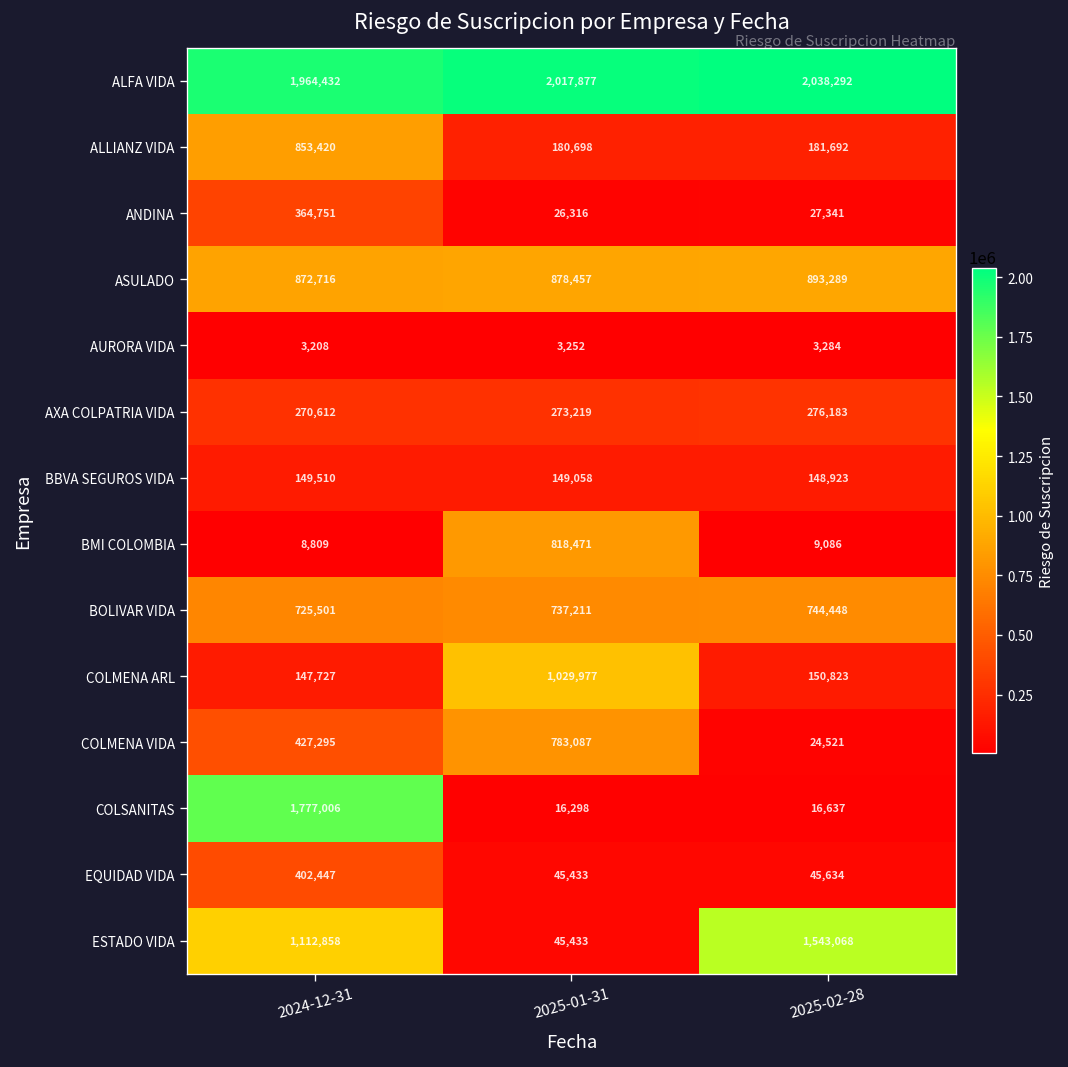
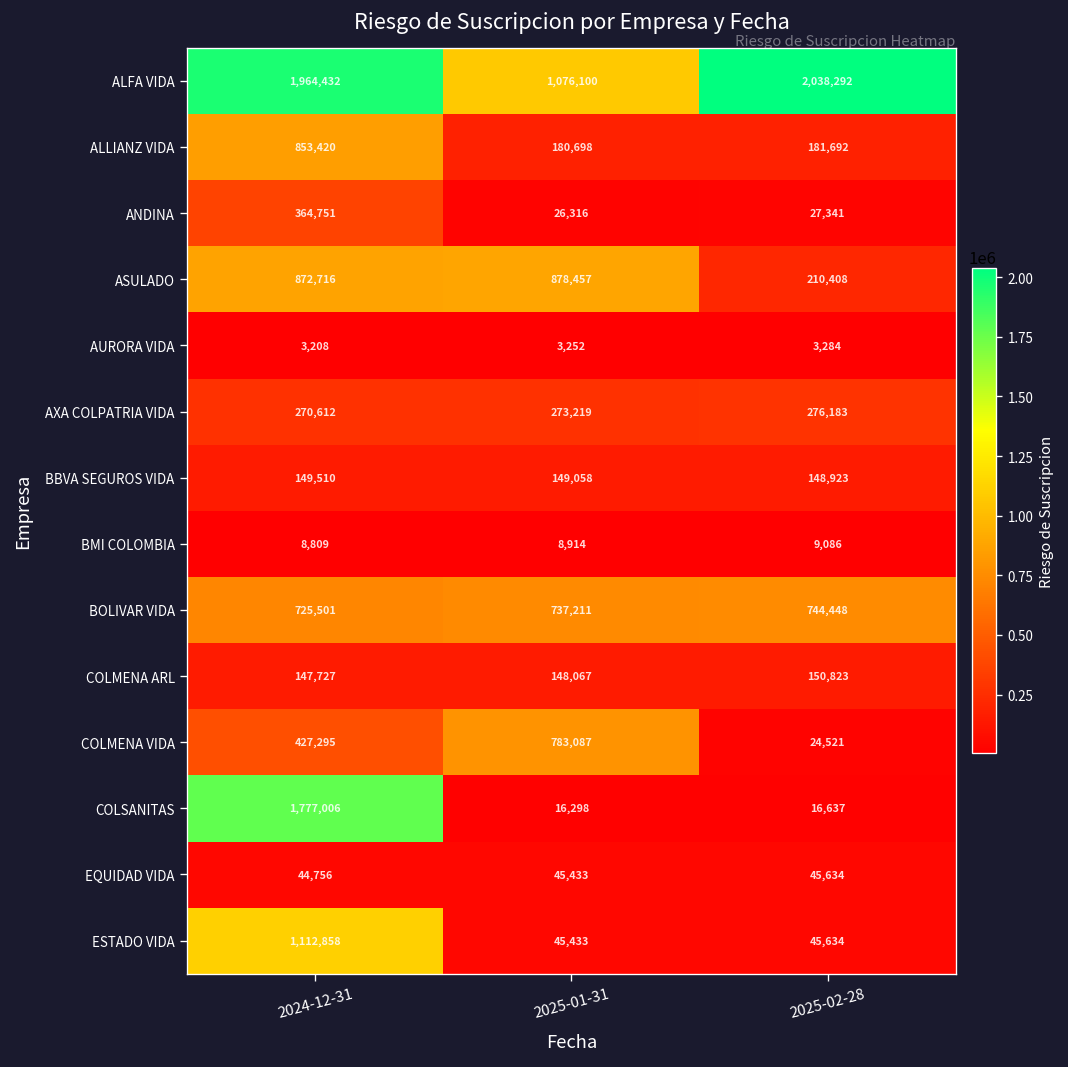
ALFA VIDA, 2025-01-31: 2,017,877 -> 1,076,100
ASULADO, 2025-02-28: 893,289 -> 210,408
BMI COLOMBIA, 2025-01-31: 818,471 -> 8,914
COLMENA ARL, 2025-01-31: 1,029,977 -> 148,067
EQUIDAD VIDA, 2024-12-31: 402,447 -> 44,756
ESTADO VIDA, 2025-02-28: 1,543,068 -> 45,634
